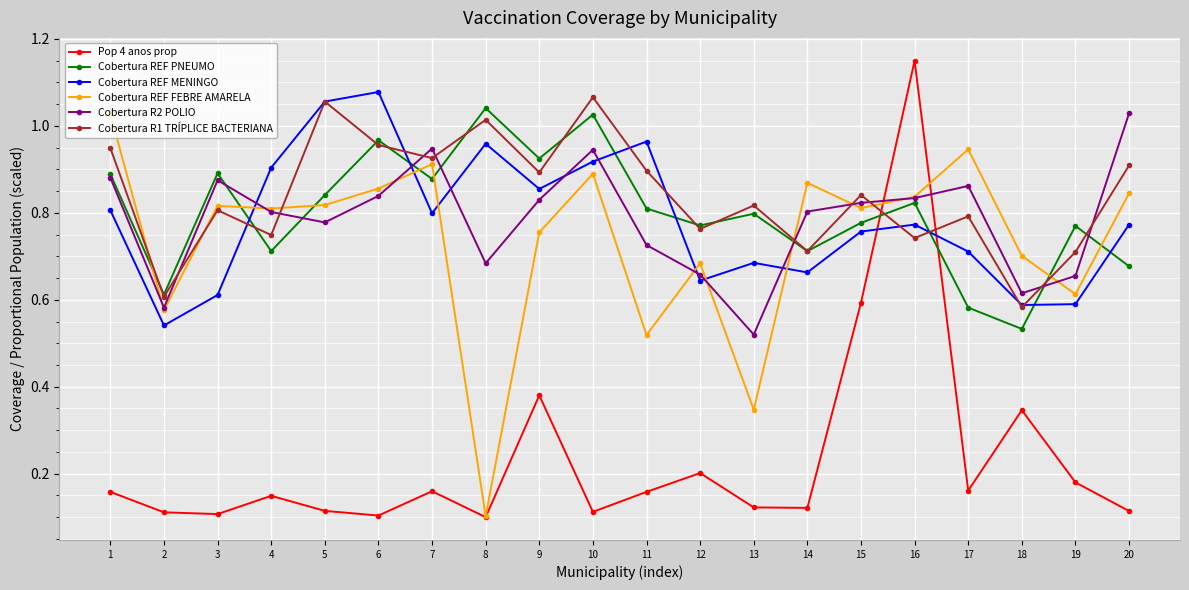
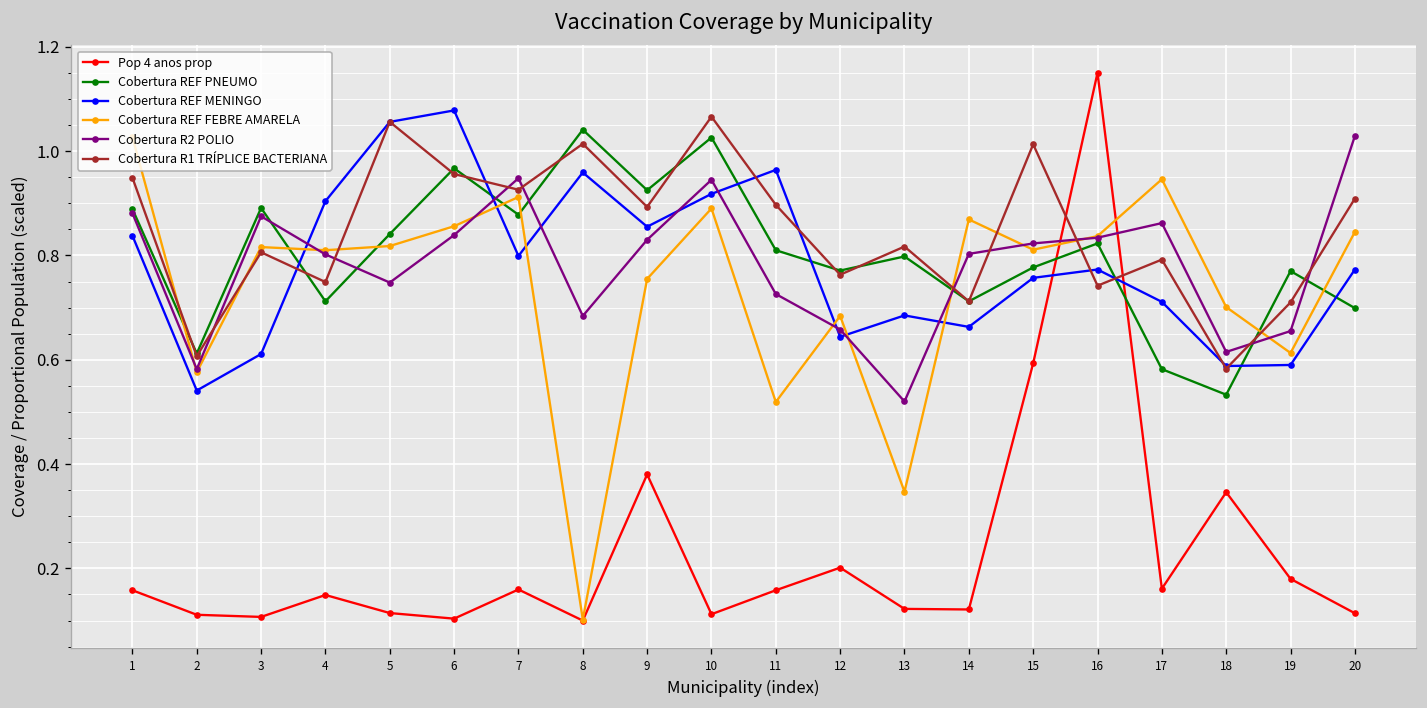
Cobertura REF MENINGO, 1: 0.81 -> 0.84
Cobertura R2 POLIO, 5: 0.78 -> 0.75
Cobertura R1 TRÍPLICE BACTERIANA, 15: 0.84 -> 1.01
Cobertura REF PNEUMO, 20: 0.68 -> 0.70
